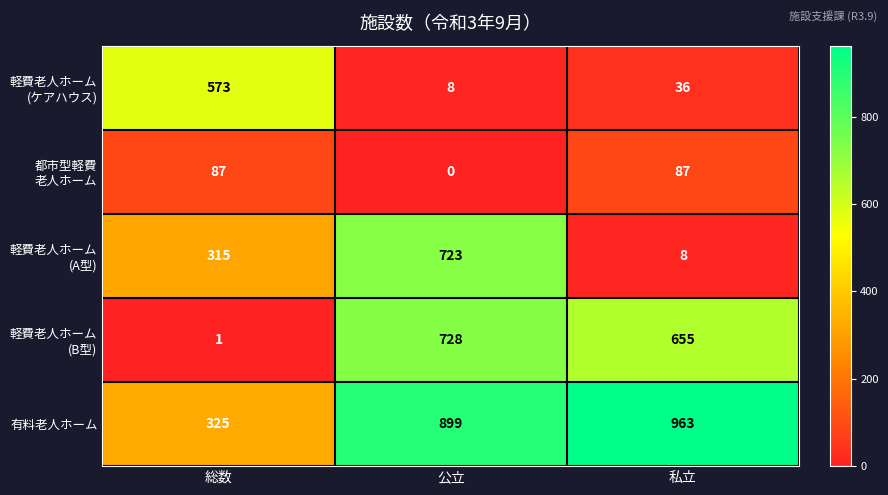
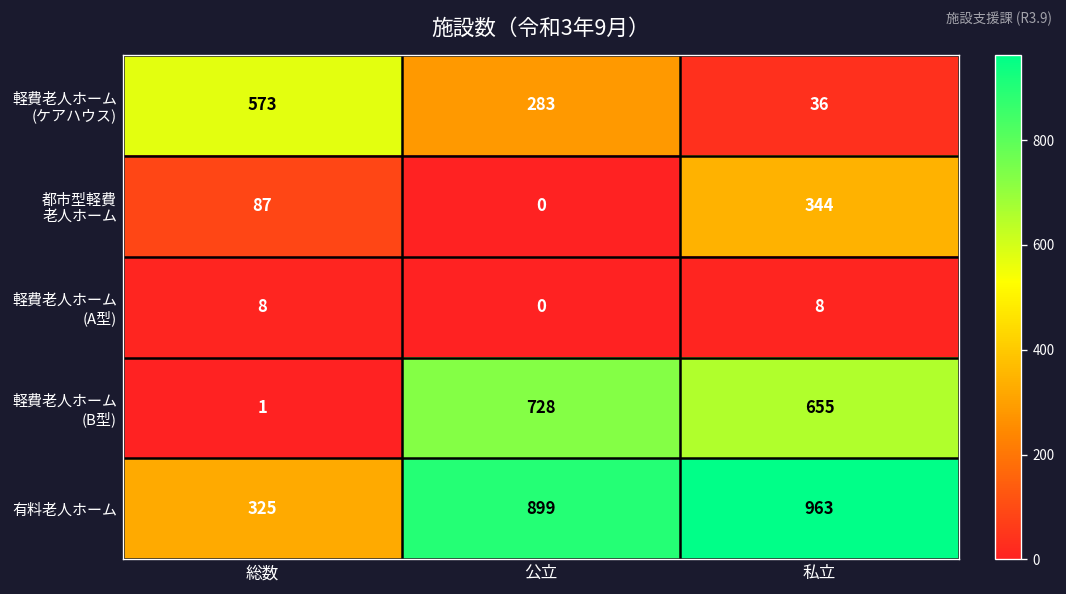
軽費老人ホーム (ケアハウス), 公立: 8 -> 283
都市型軽費 老人ホーム, 私立: 87 -> 344
軽費老人ホーム (A型), 総数: 315 -> 8
軽費老人ホーム (A型), 公立: 723 -> 0
